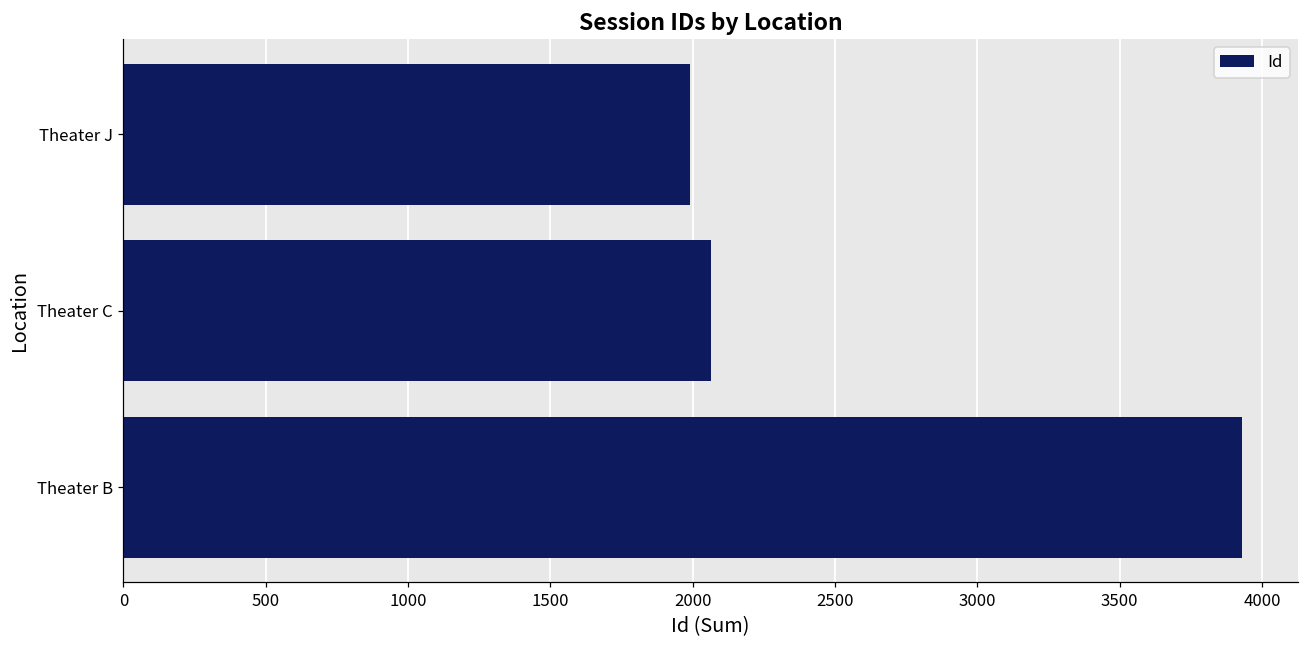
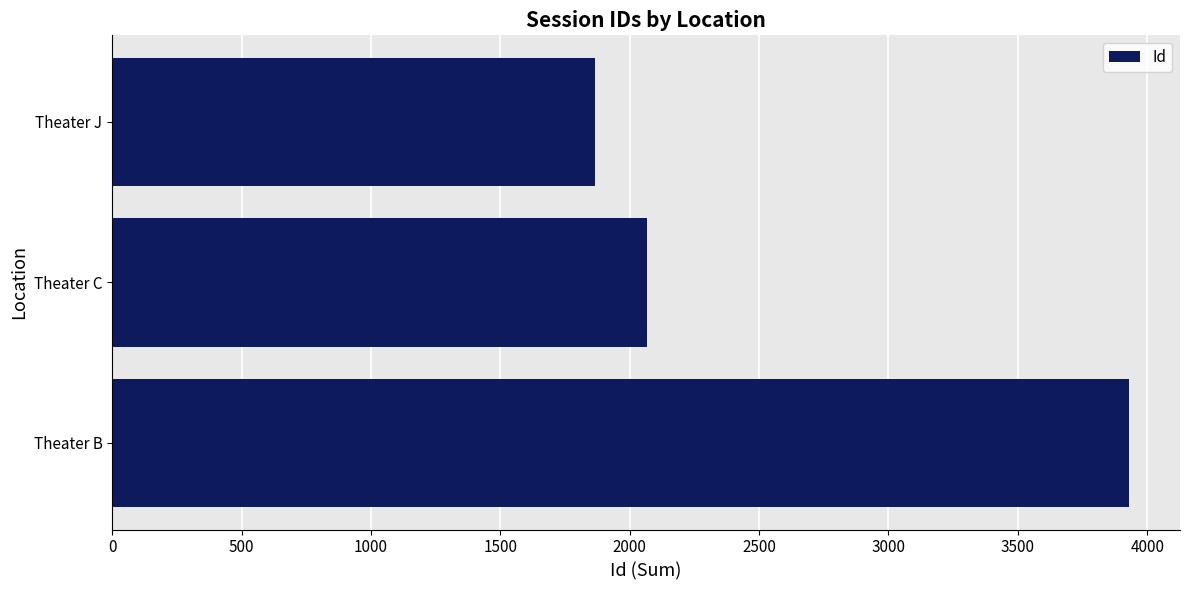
Theater J: 1990 -> 1870
